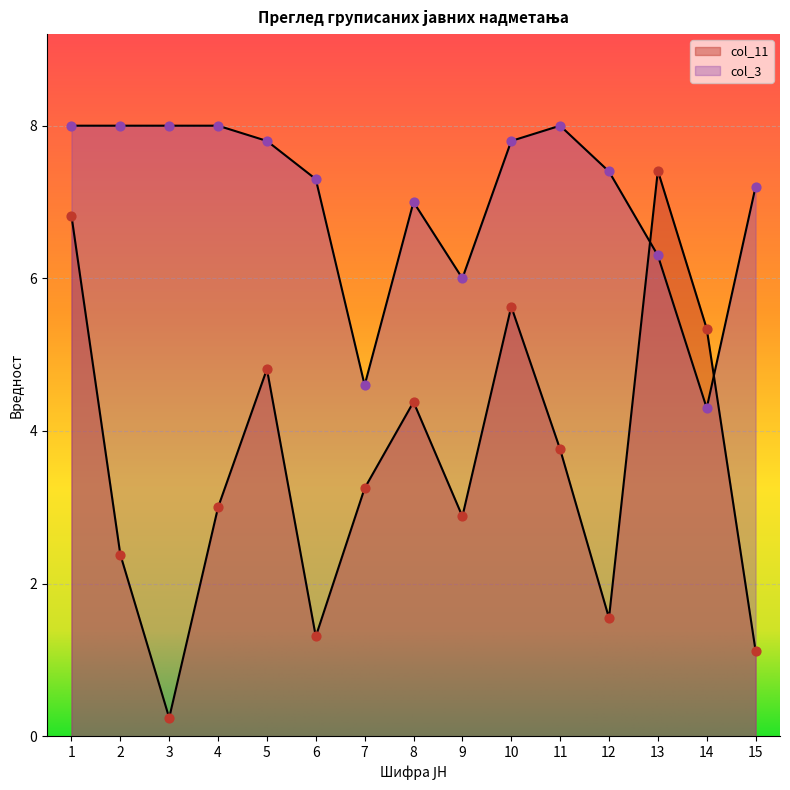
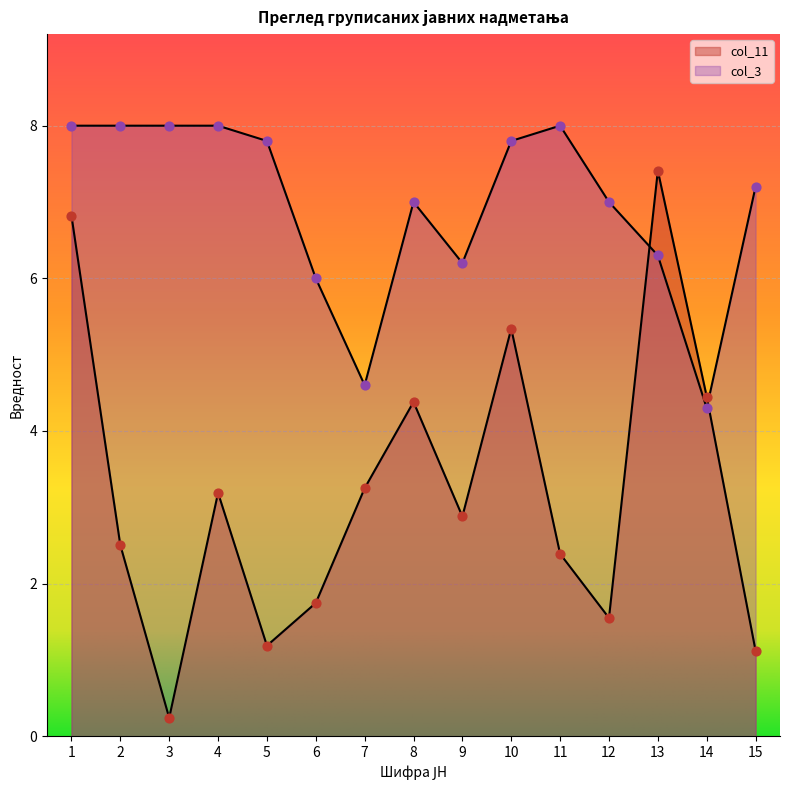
col_11, 2: 2.4 -> 2.5
col_11, 4: 3.0 -> 3.2
col_11, 5: 4.8 -> 1.2
col_11, 6: 1.3 -> 1.7
col_3, 6: 7.3 -> 6.0
col_3, 9: 6.0 -> 6.2
col_11, 10: 5.6 -> 5.3
col_11, 11: 3.8 -> 2.4
col_3, 12: 7.4 -> 7.0
col_11, 14: 5.3 -> 4.5
